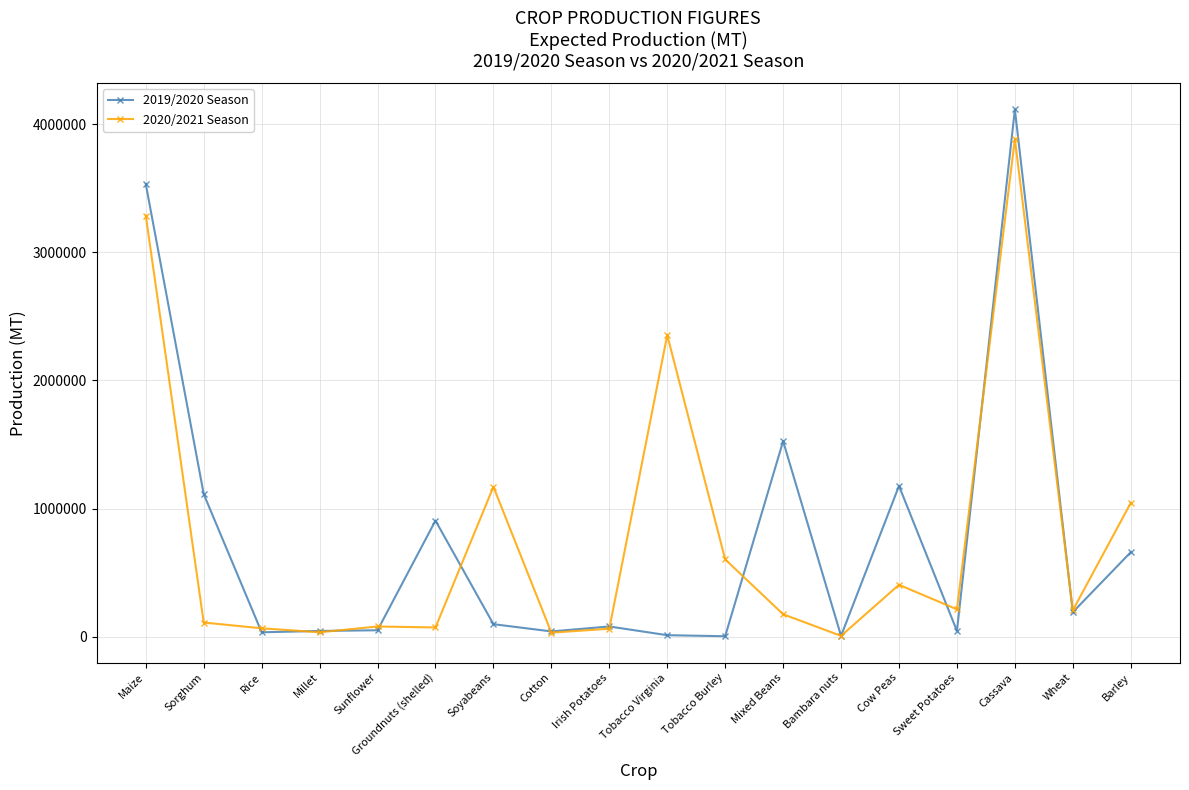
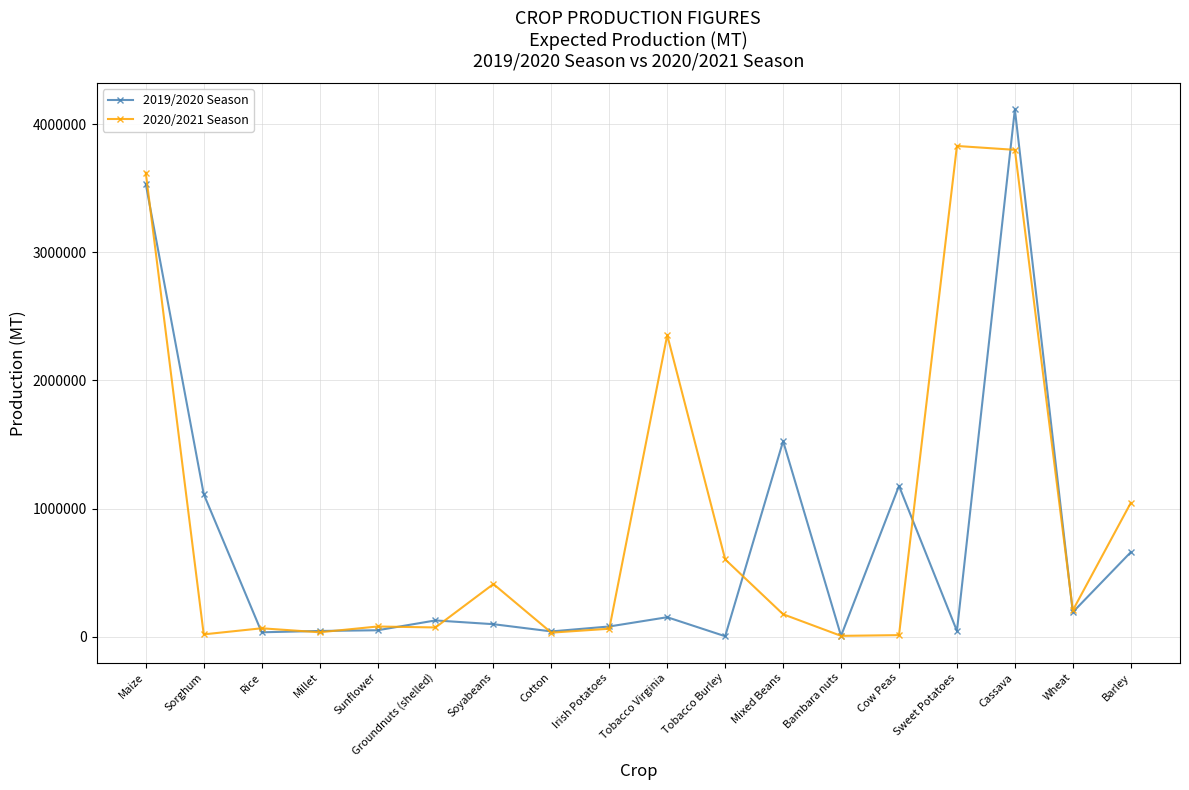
2020/2021 Season, Maize: 3290000 -> 3620000
2020/2021 Season, Sorghum: 110000 -> 20000
2019/2020 Season, Groundnuts (shelled): 910000 -> 130000
2020/2021 Season, Soyabeans: 1170000 -> 410000
2019/2020 Season, Tobacco Virginia: 10000 -> 150000
2020/2021 Season, Cow Peas: 410000 -> 10000
2020/2021 Season, Sweet Potatoes: 210000 -> 3830000
2020/2021 Season, Cassava: 3880000 -> 3800000
